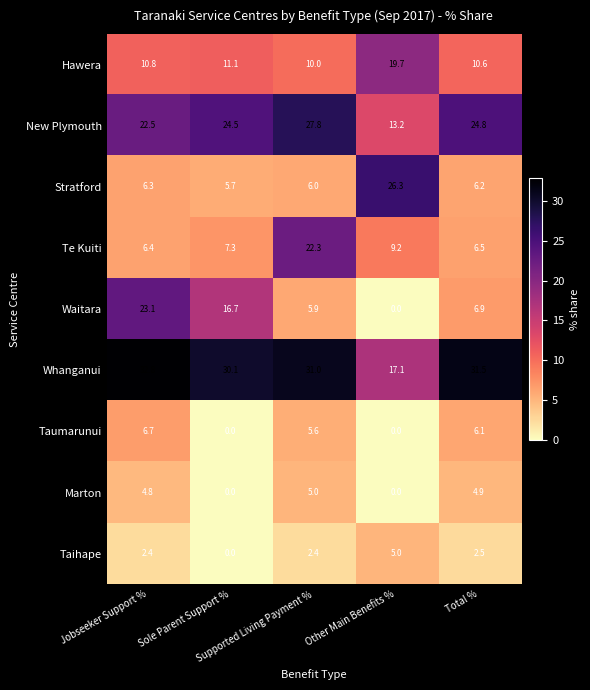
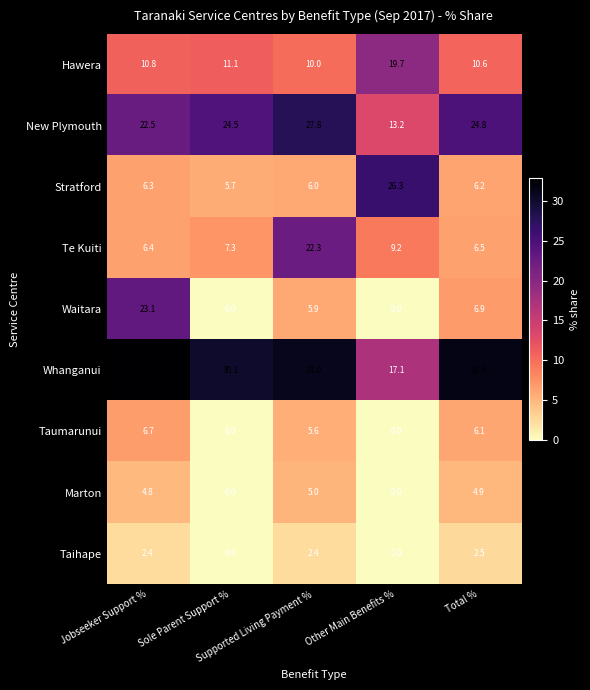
Waitara, Sole Parent Support %: 16.7 -> 0.0
Taihape, Other Main Benefits %: 5.0 -> 0.0
